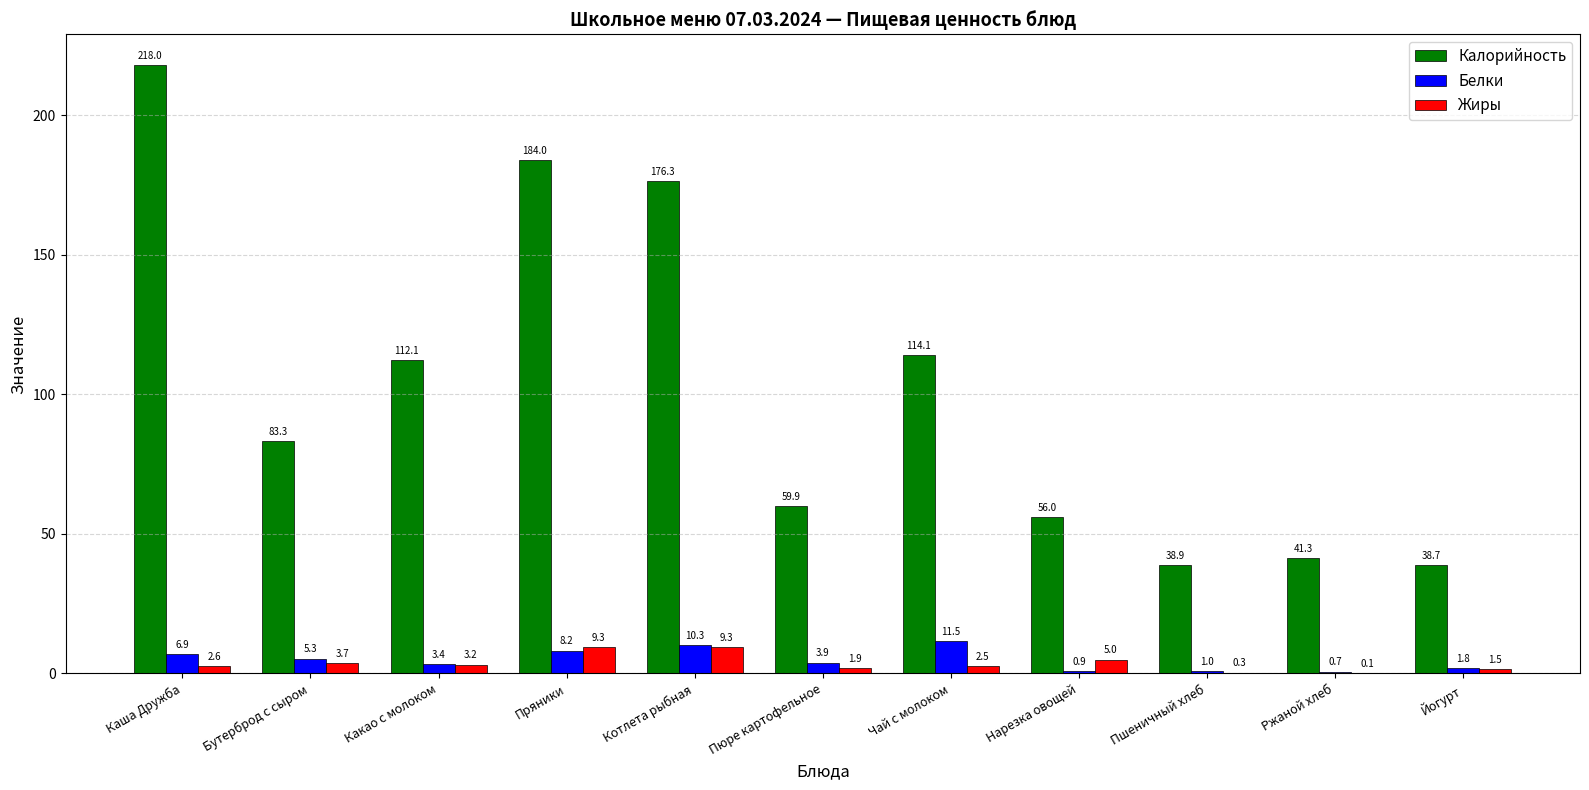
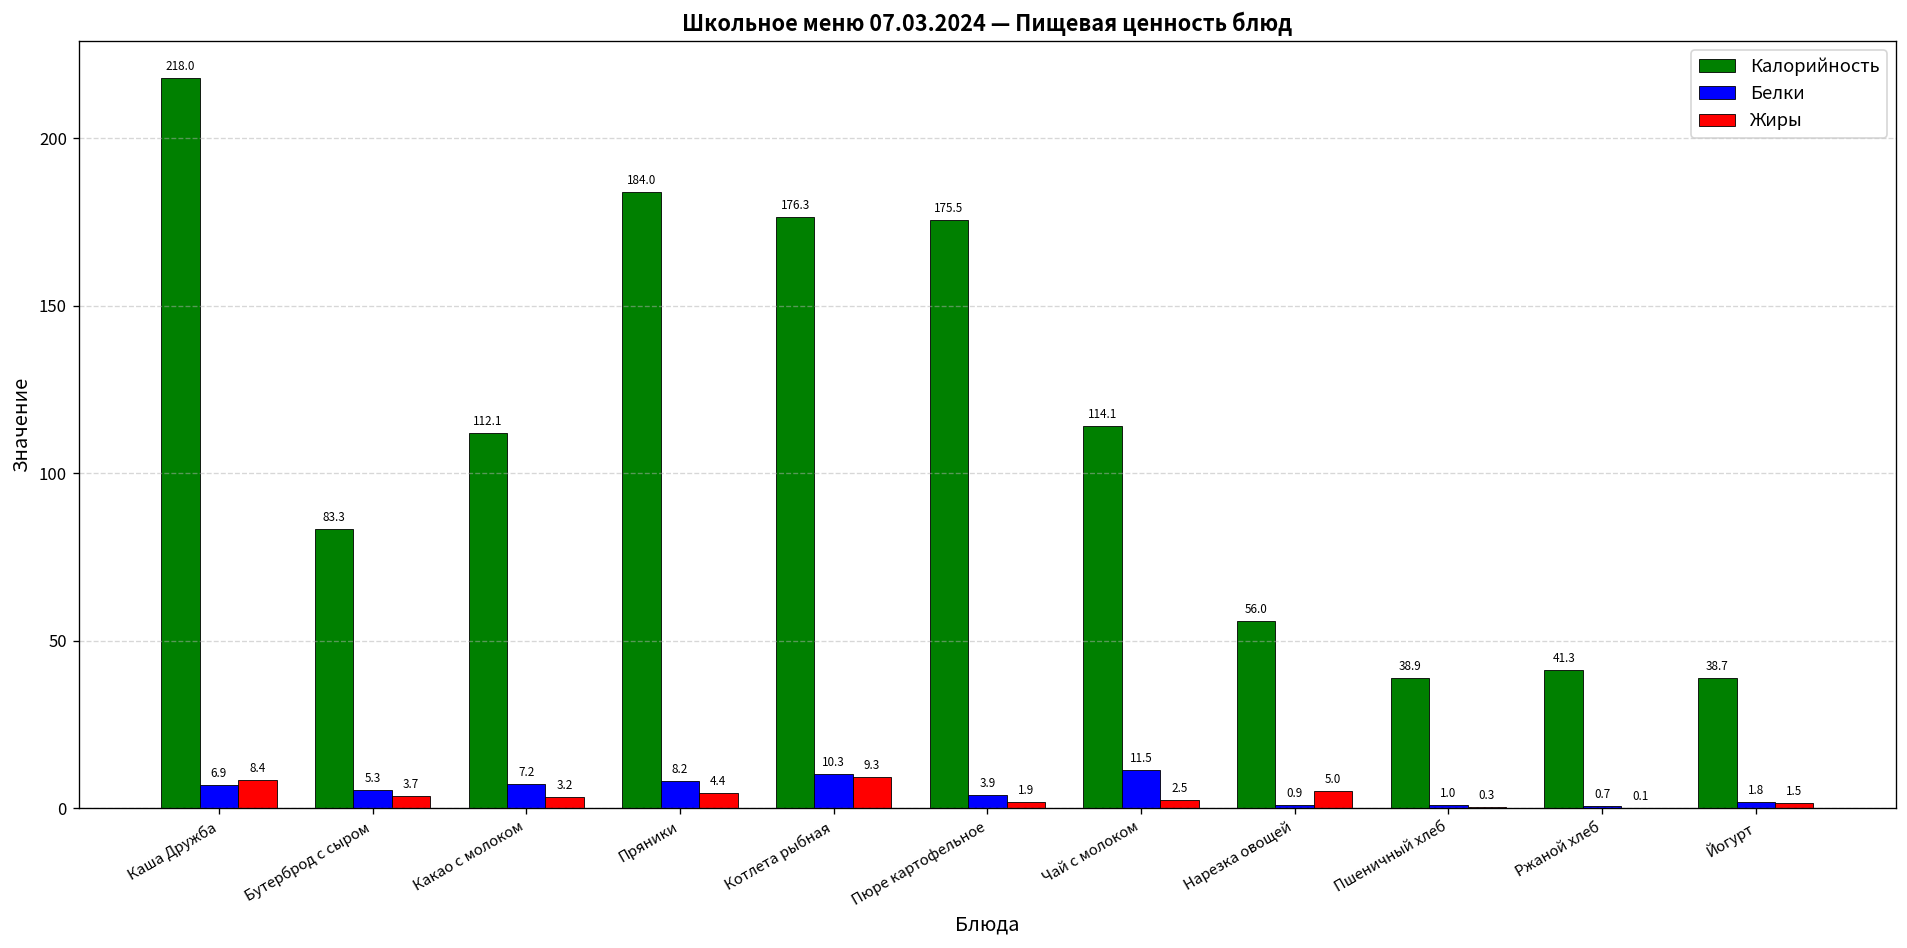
Жиры, Каша Дружба: 2.6 -> 8.4
Белки, Какао с молоком: 3.4 -> 7.2
Жиры, Пряники: 9.3 -> 4.4
Калорийность, Пюре картофельное: 59.9 -> 175.5
